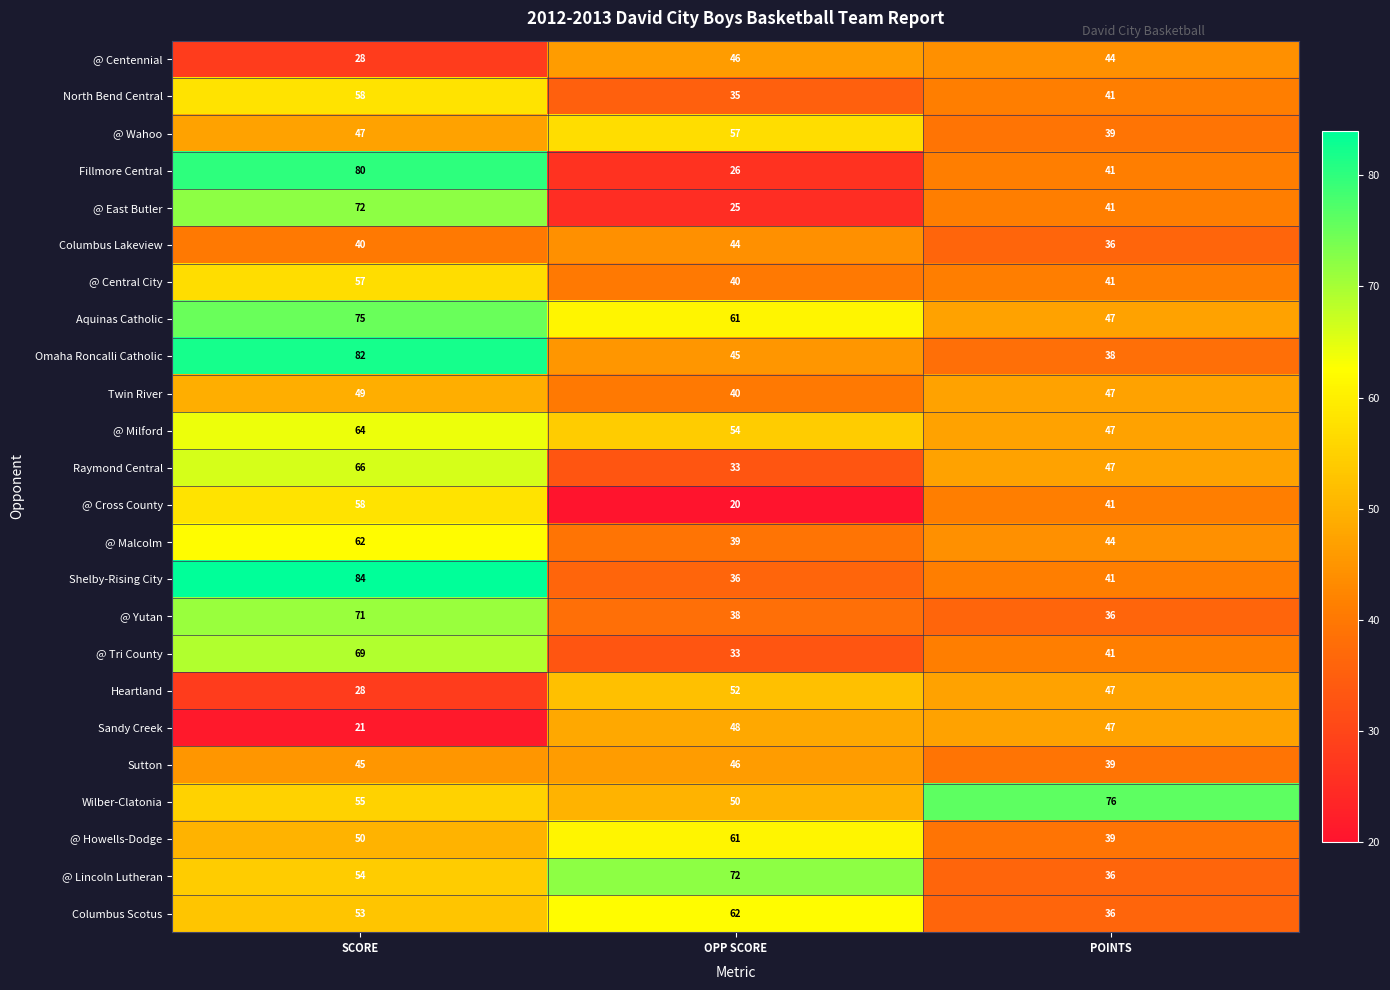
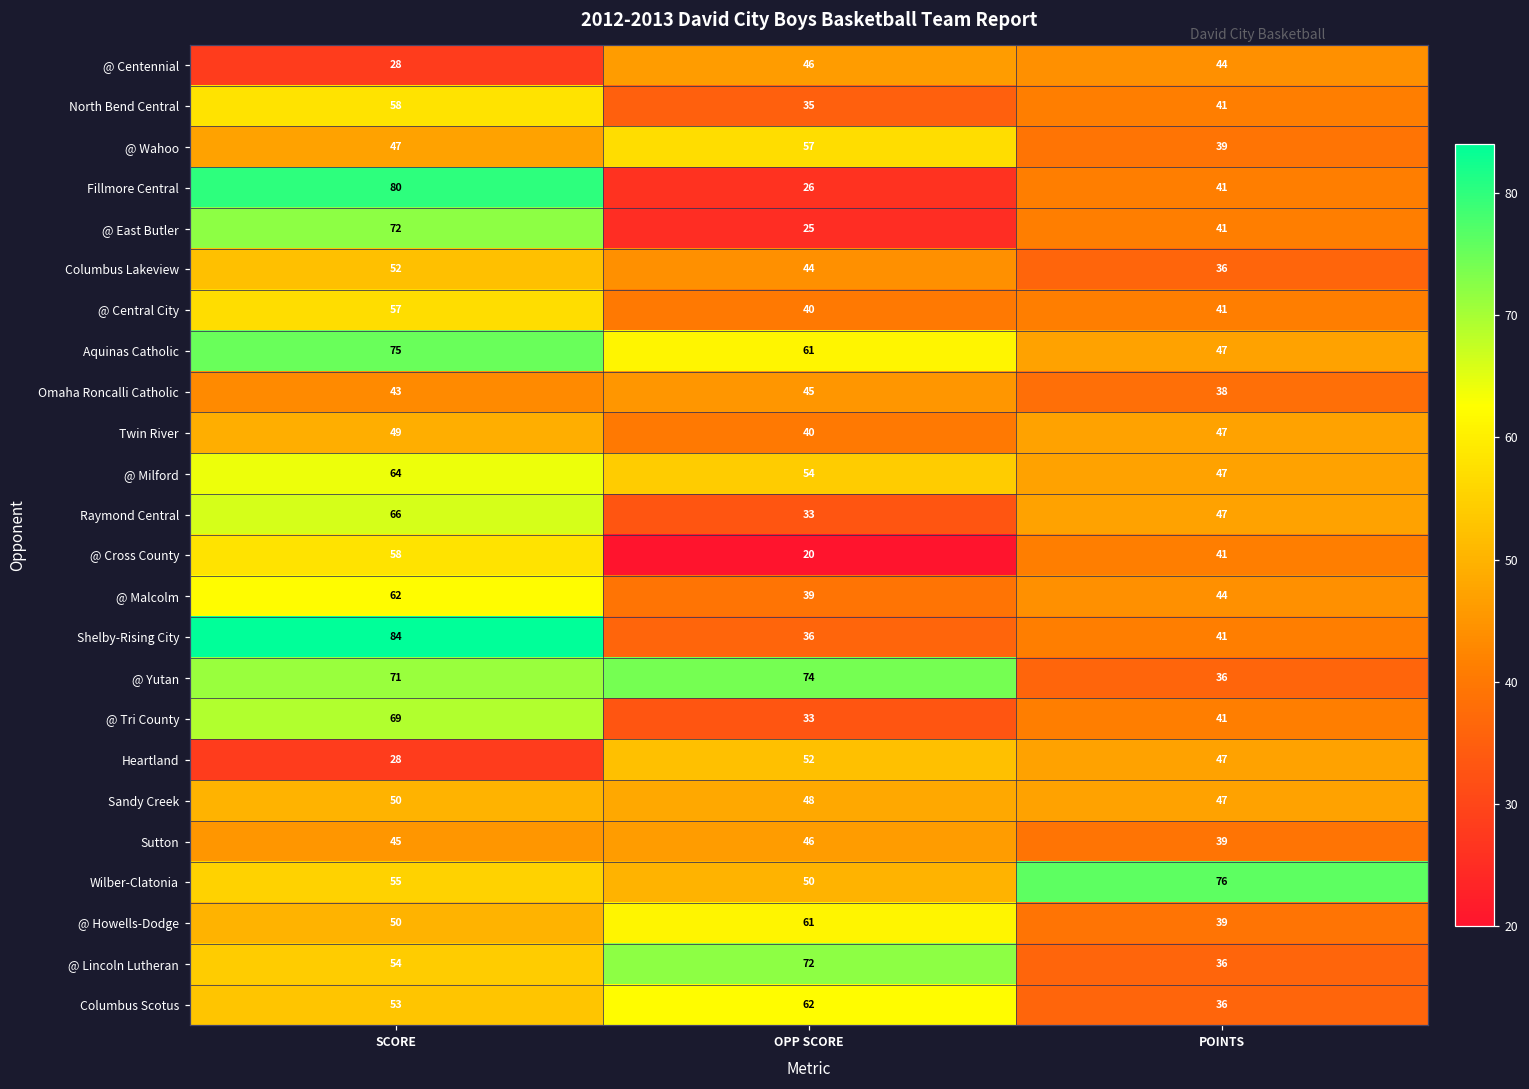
Columbus Lakeview, SCORE: 40 -> 52
Omaha Roncalli Catholic, SCORE: 82 -> 43
@ Yutan, OPP SCORE: 38 -> 74
Sandy Creek, SCORE: 21 -> 50
